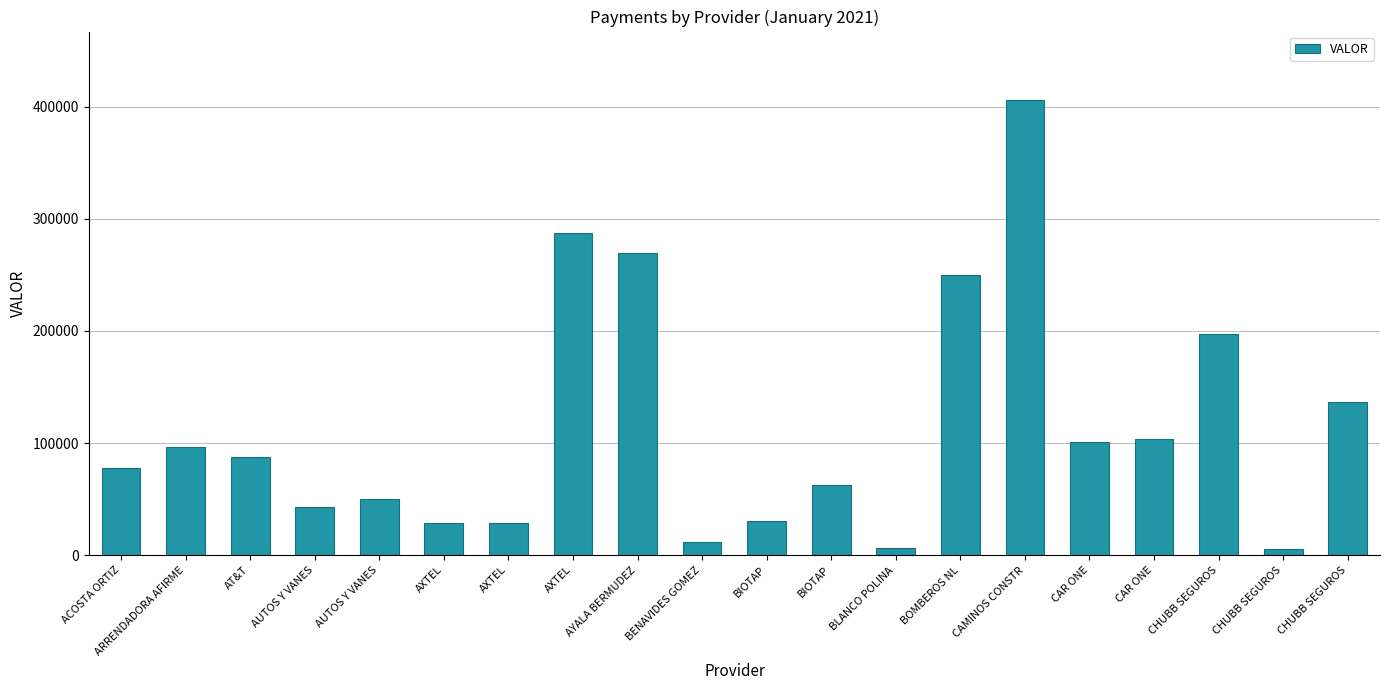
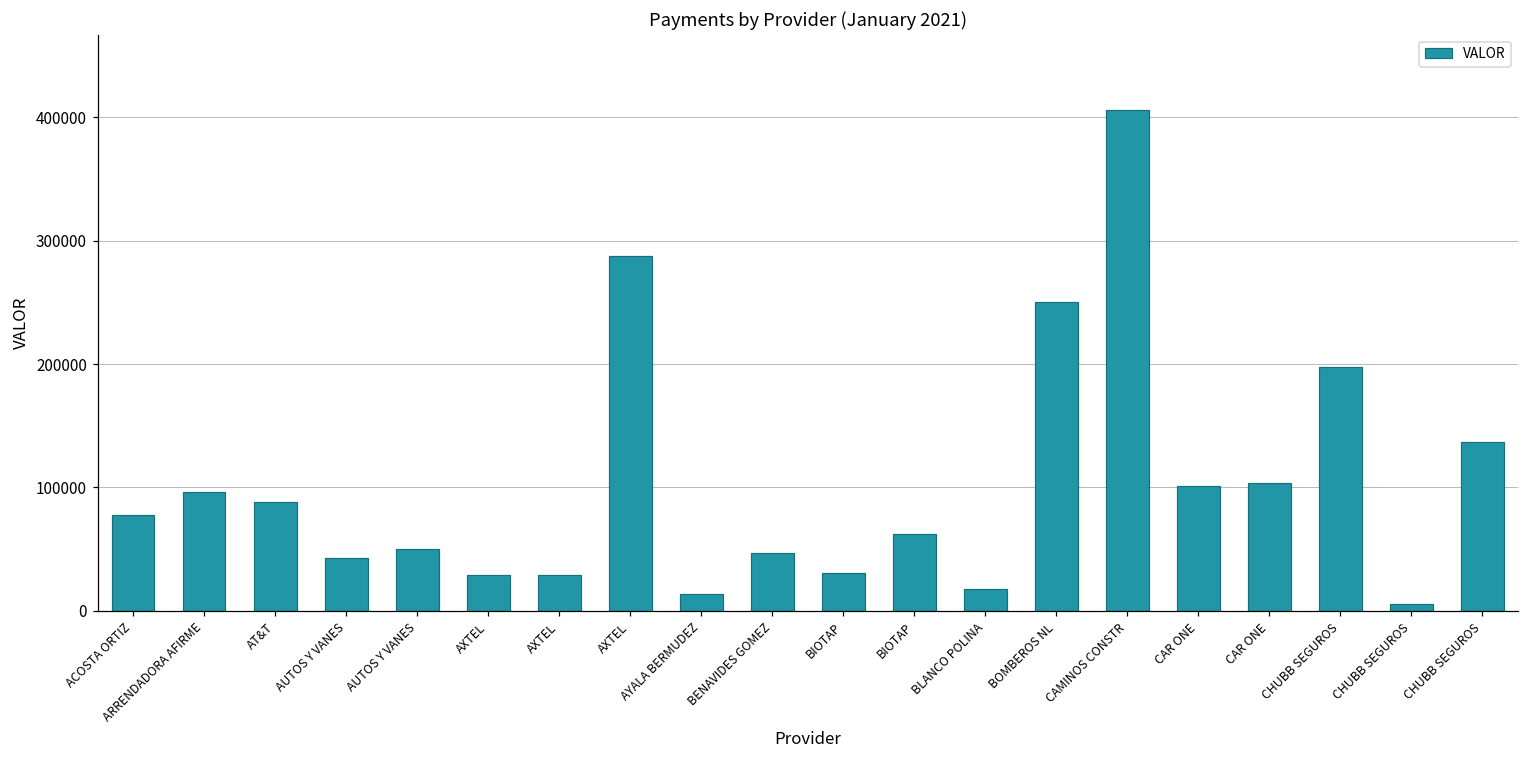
AYALA BERMUDEZ: 269000 -> 14000
BENAVIDES GOMEZ: 12000 -> 47000
BLANCO POLINA: 6000 -> 17000
